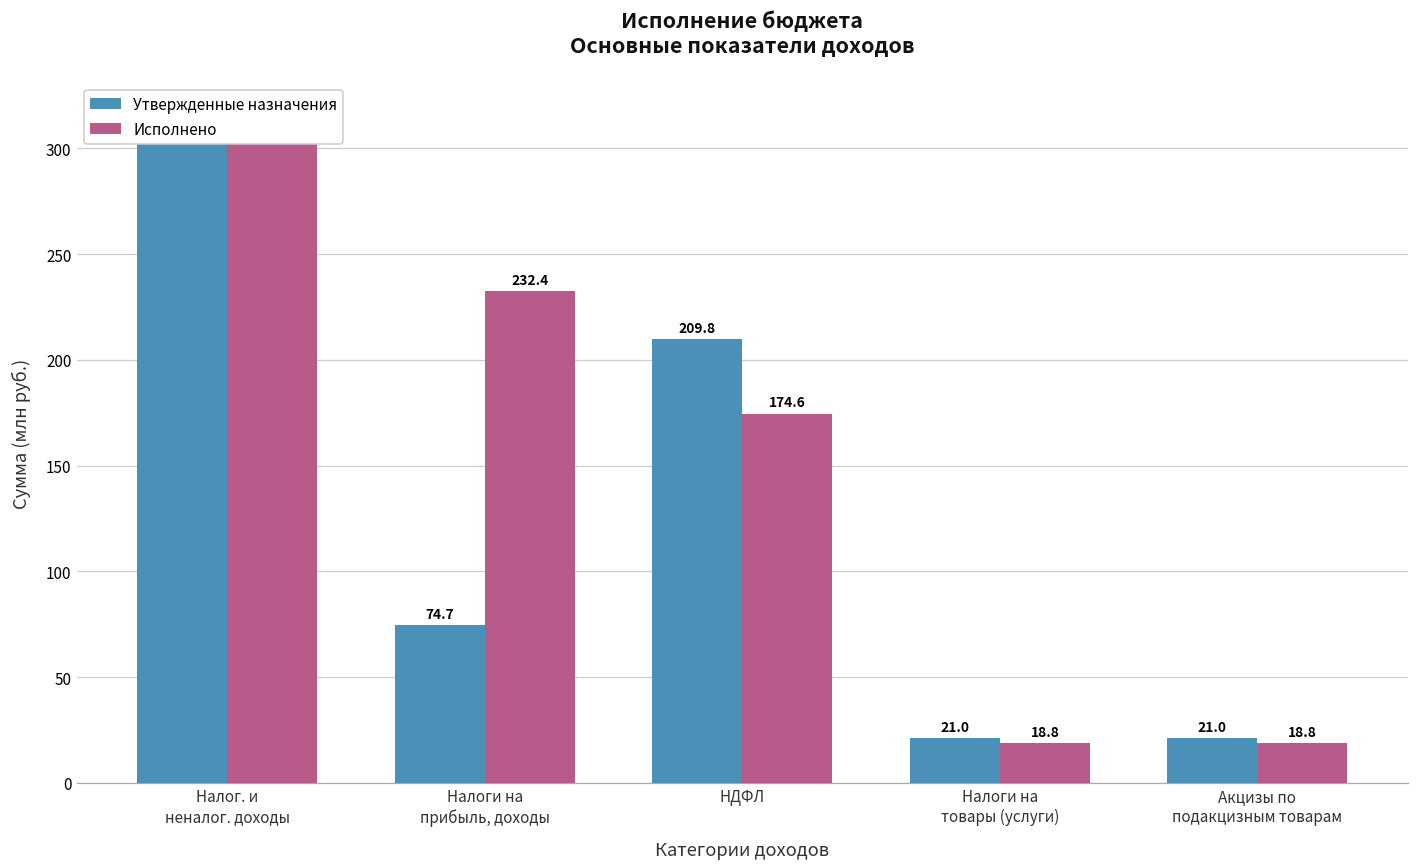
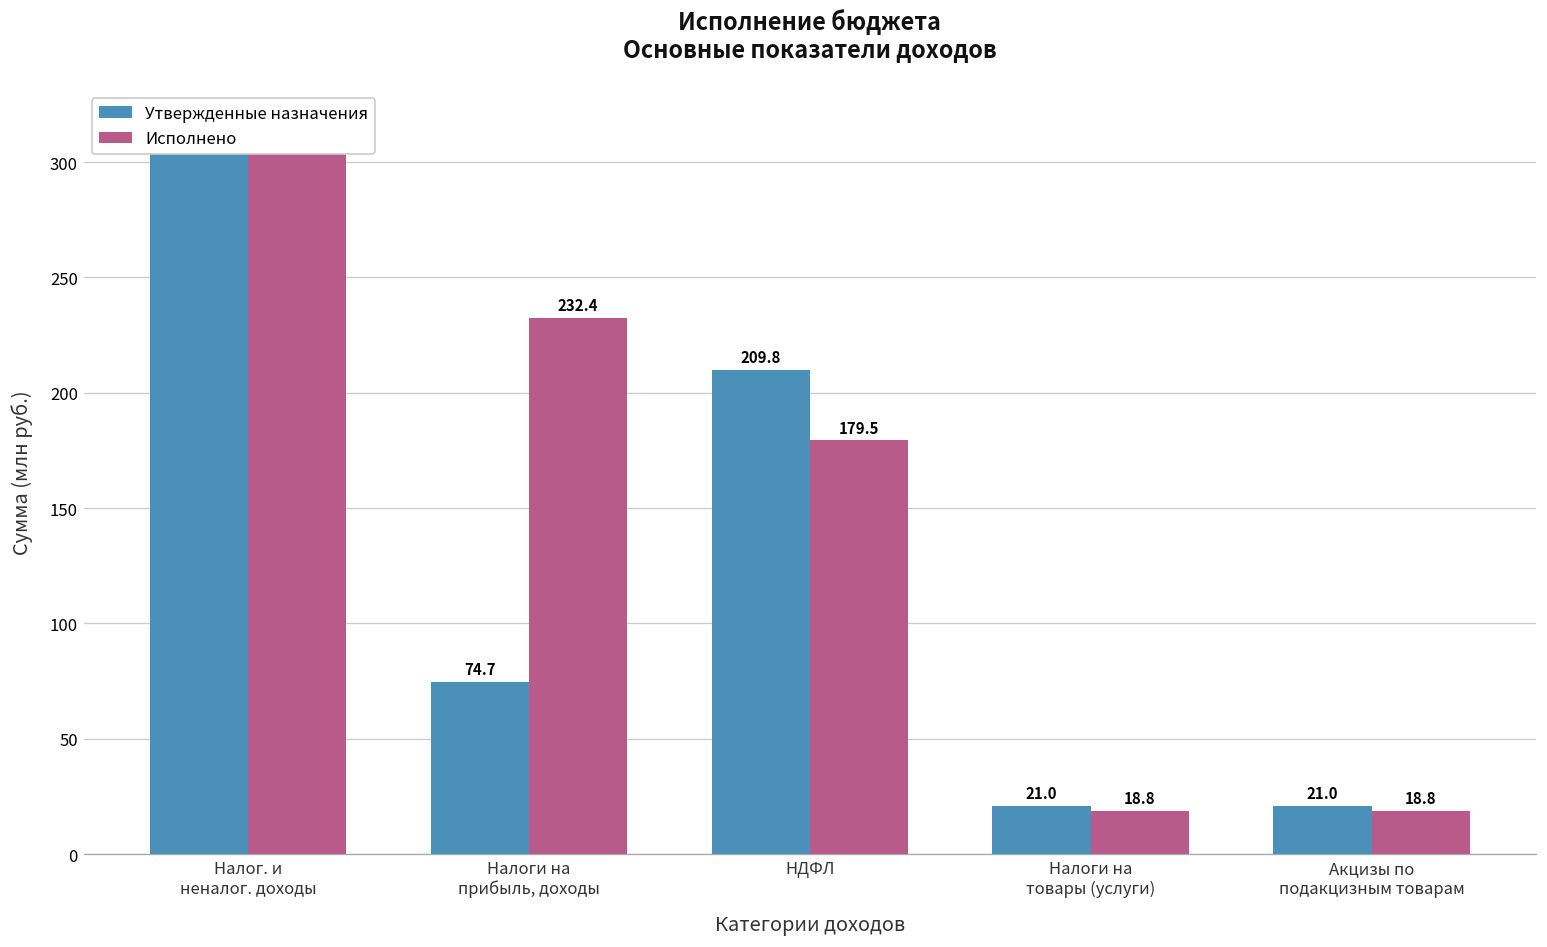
Исполнено, НДФЛ: 174.6 -> 179.5
